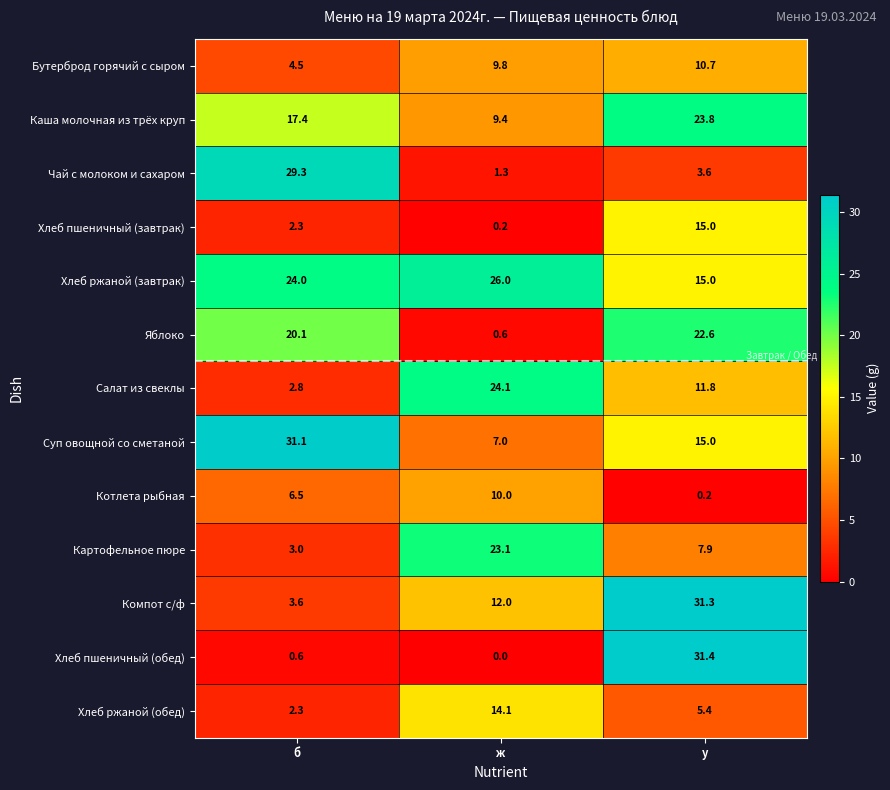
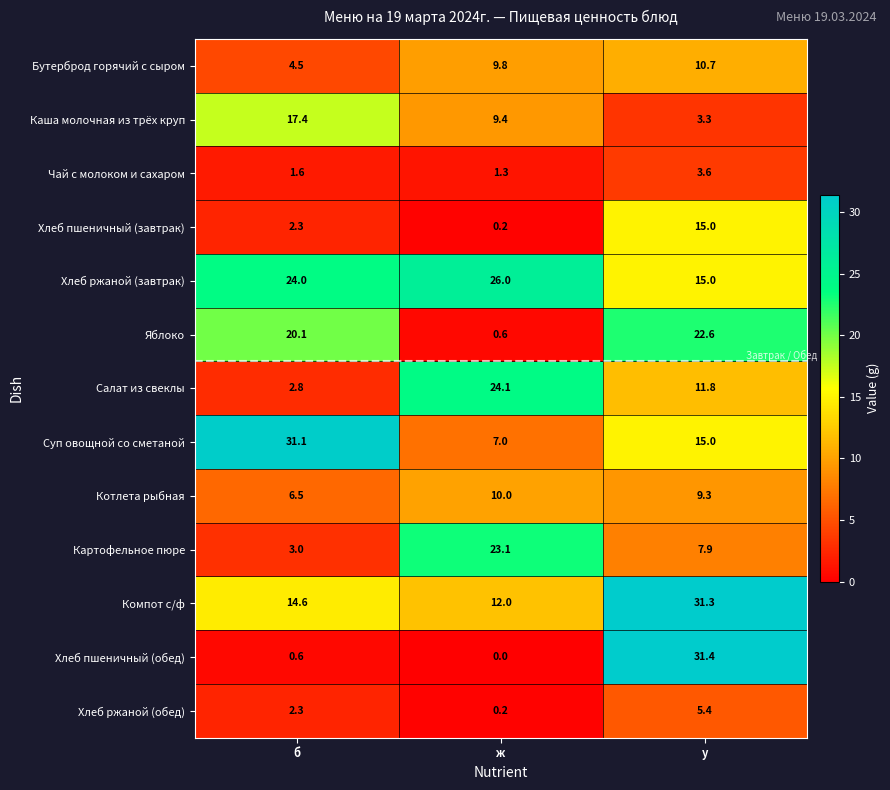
Каша молочная из трёх круп, у: 23.8 -> 3.3
Чай с молоком и сахаром, б: 29.3 -> 1.6
Котлета рыбная, у: 0.2 -> 9.3
Компот с/ф, б: 3.6 -> 14.6
Хлеб ржаной (обед), ж: 14.1 -> 0.2
